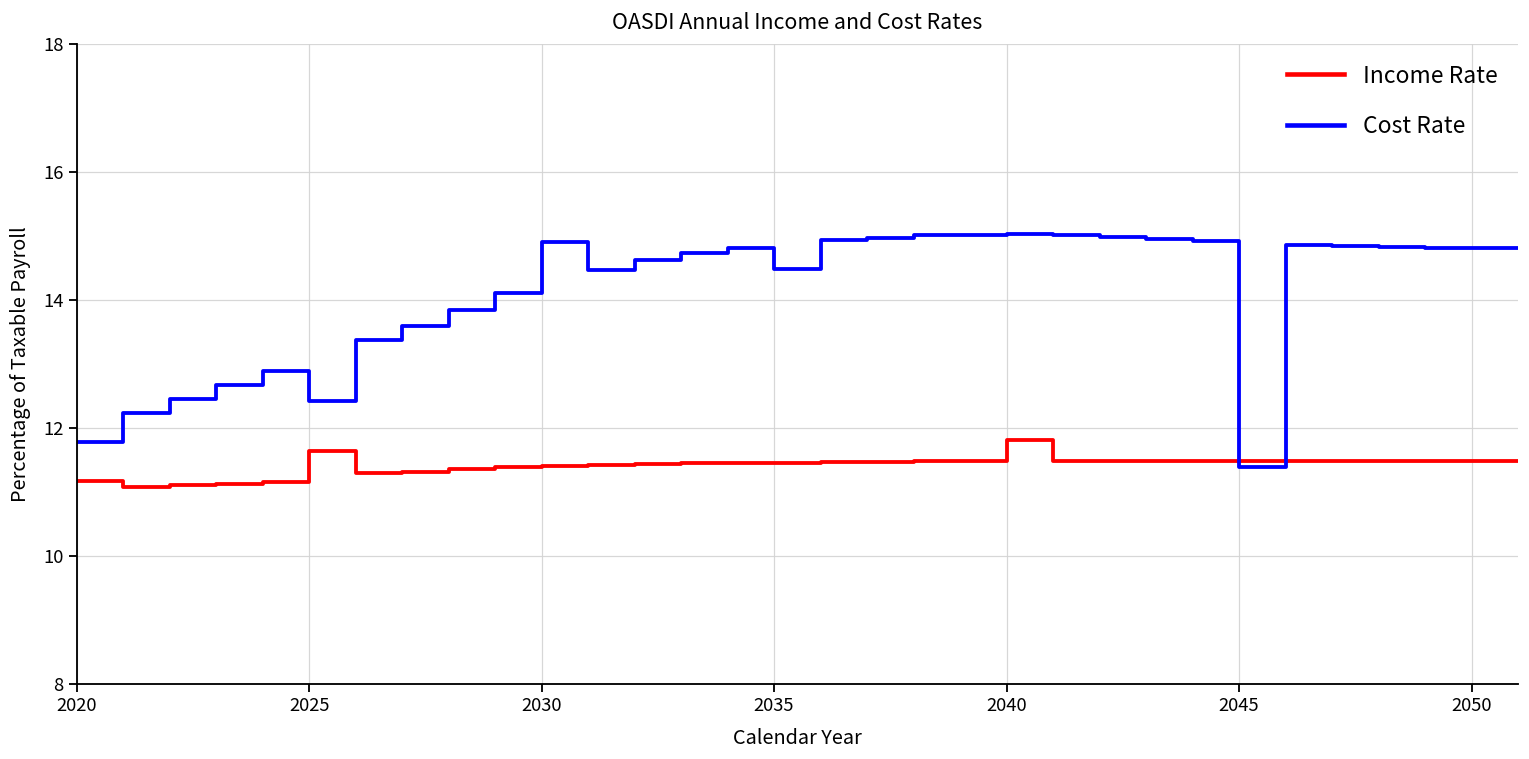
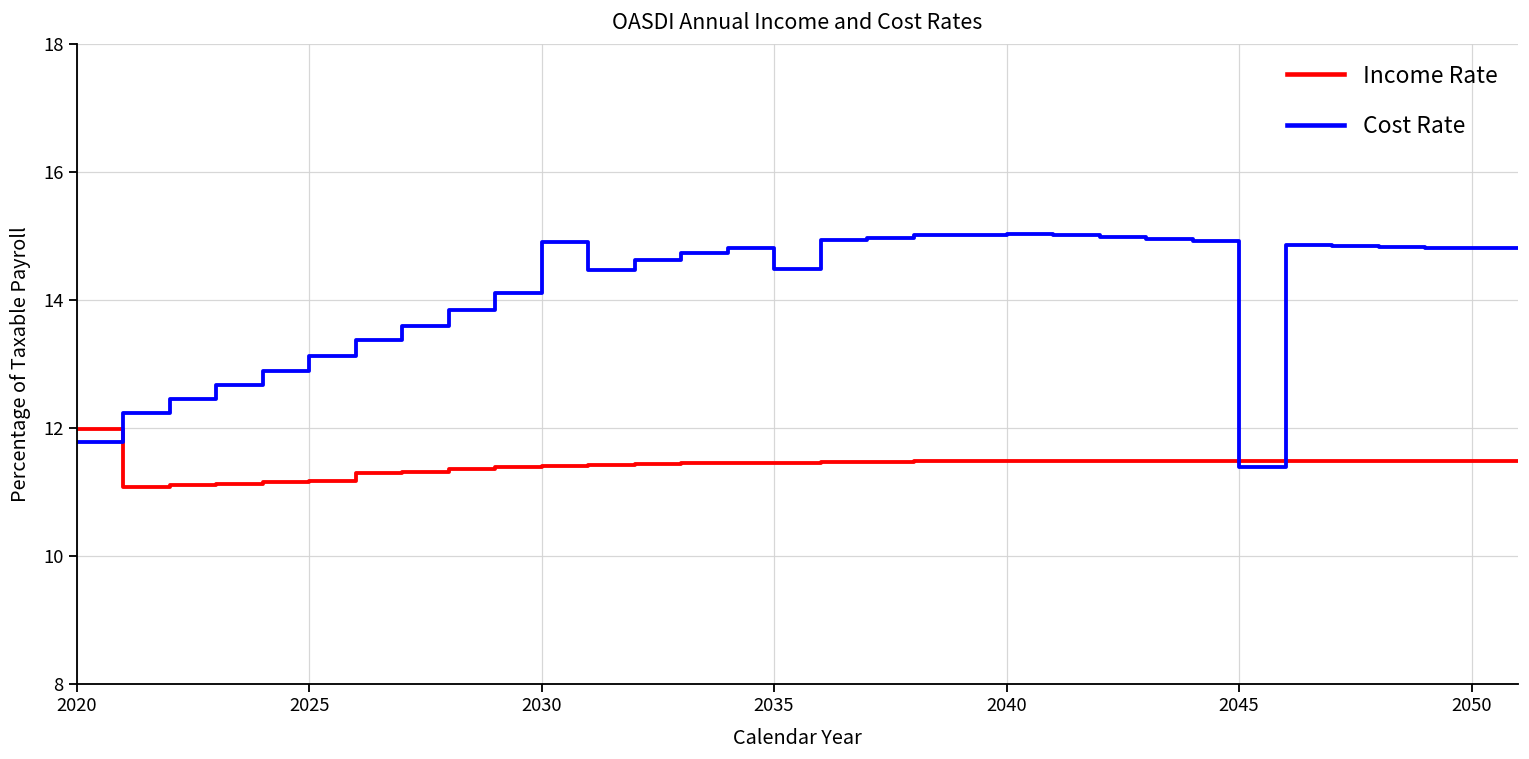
Income Rate, 2020: 11.2 -> 12.0
Income Rate, 2025: 11.7 -> 11.2
Cost Rate, 2025: 12.4 -> 13.1
Income Rate, 2040: 11.8 -> 11.5
